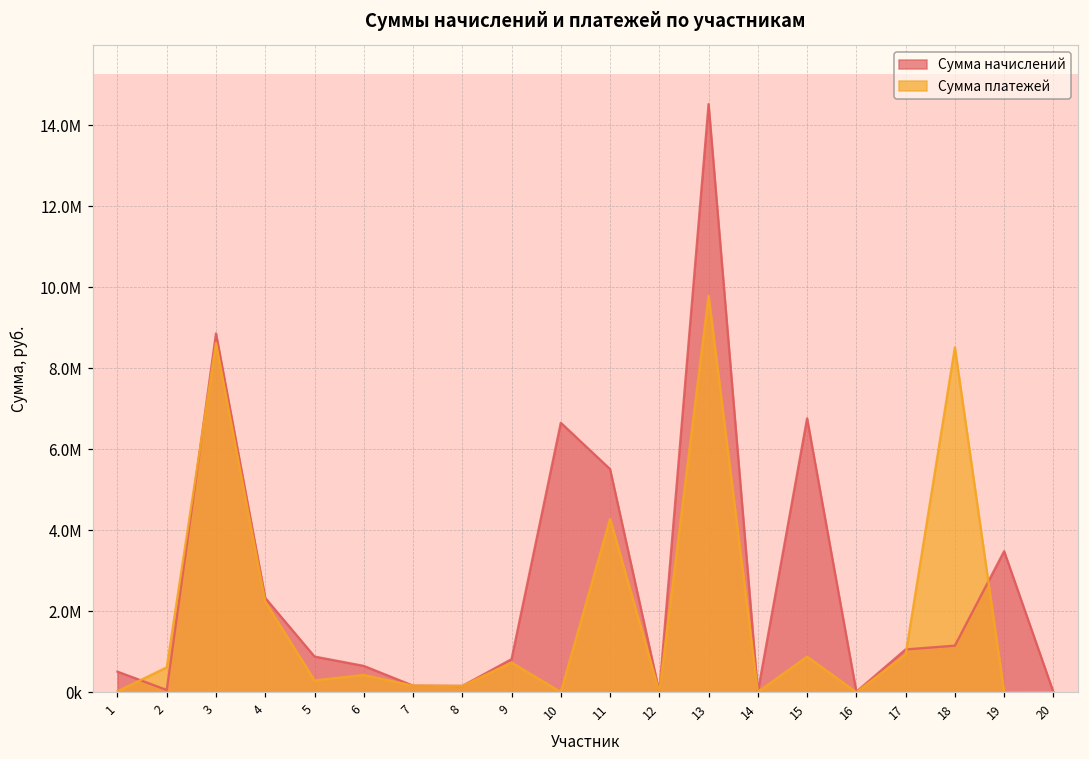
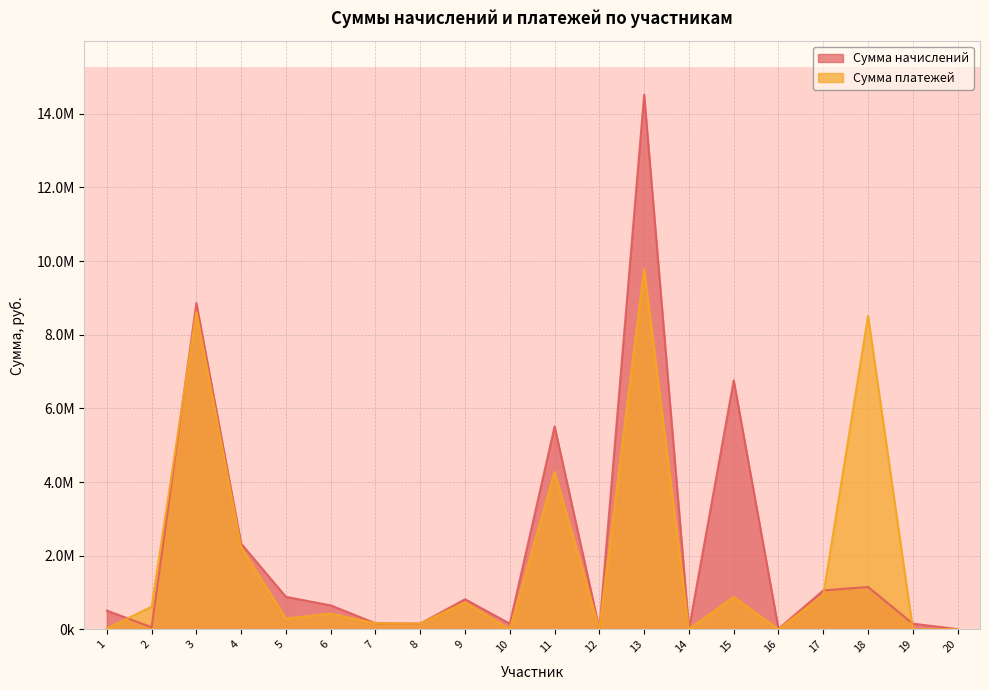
Сумма начислений, 10: 6700000 -> 200000
Сумма начислений, 19: 3500000 -> 200000
